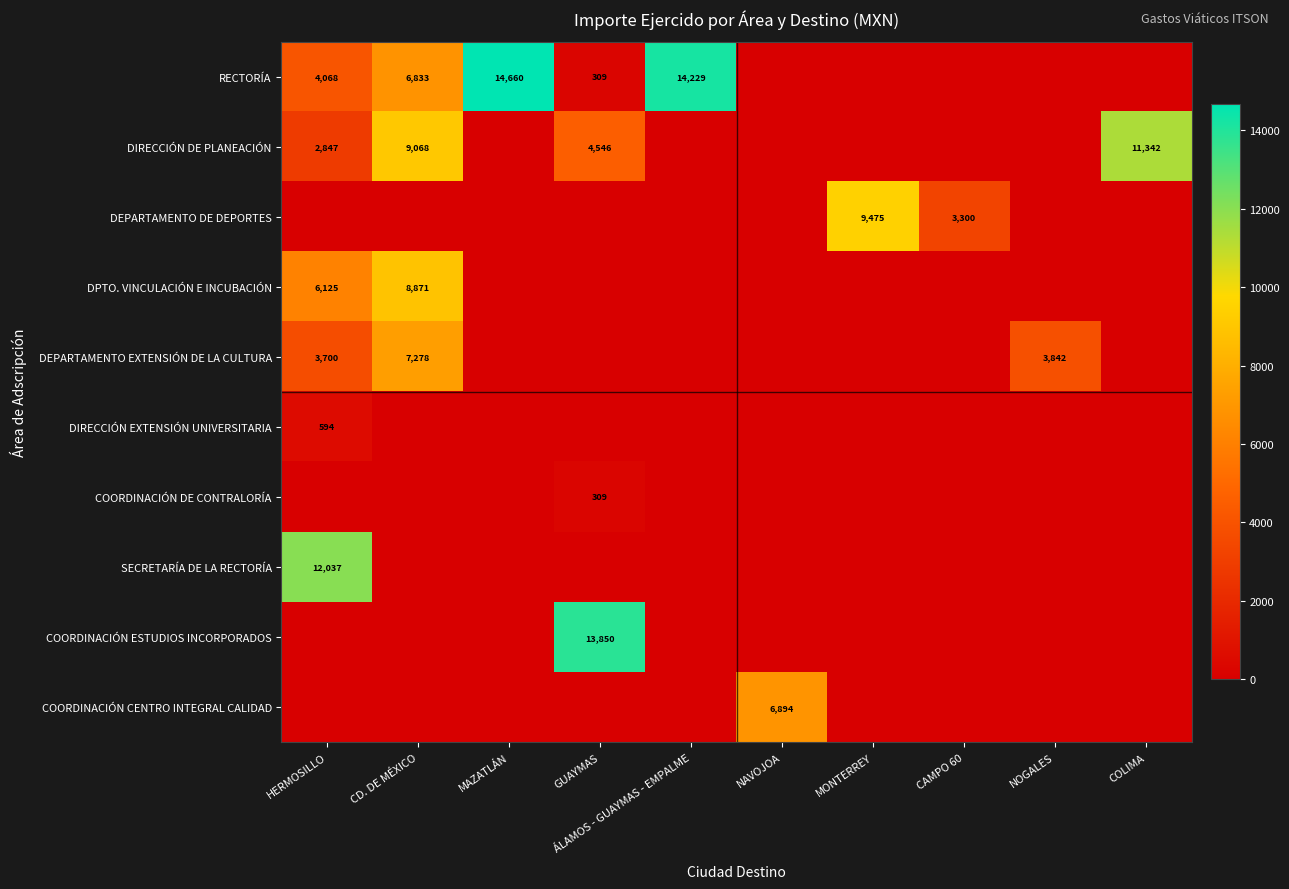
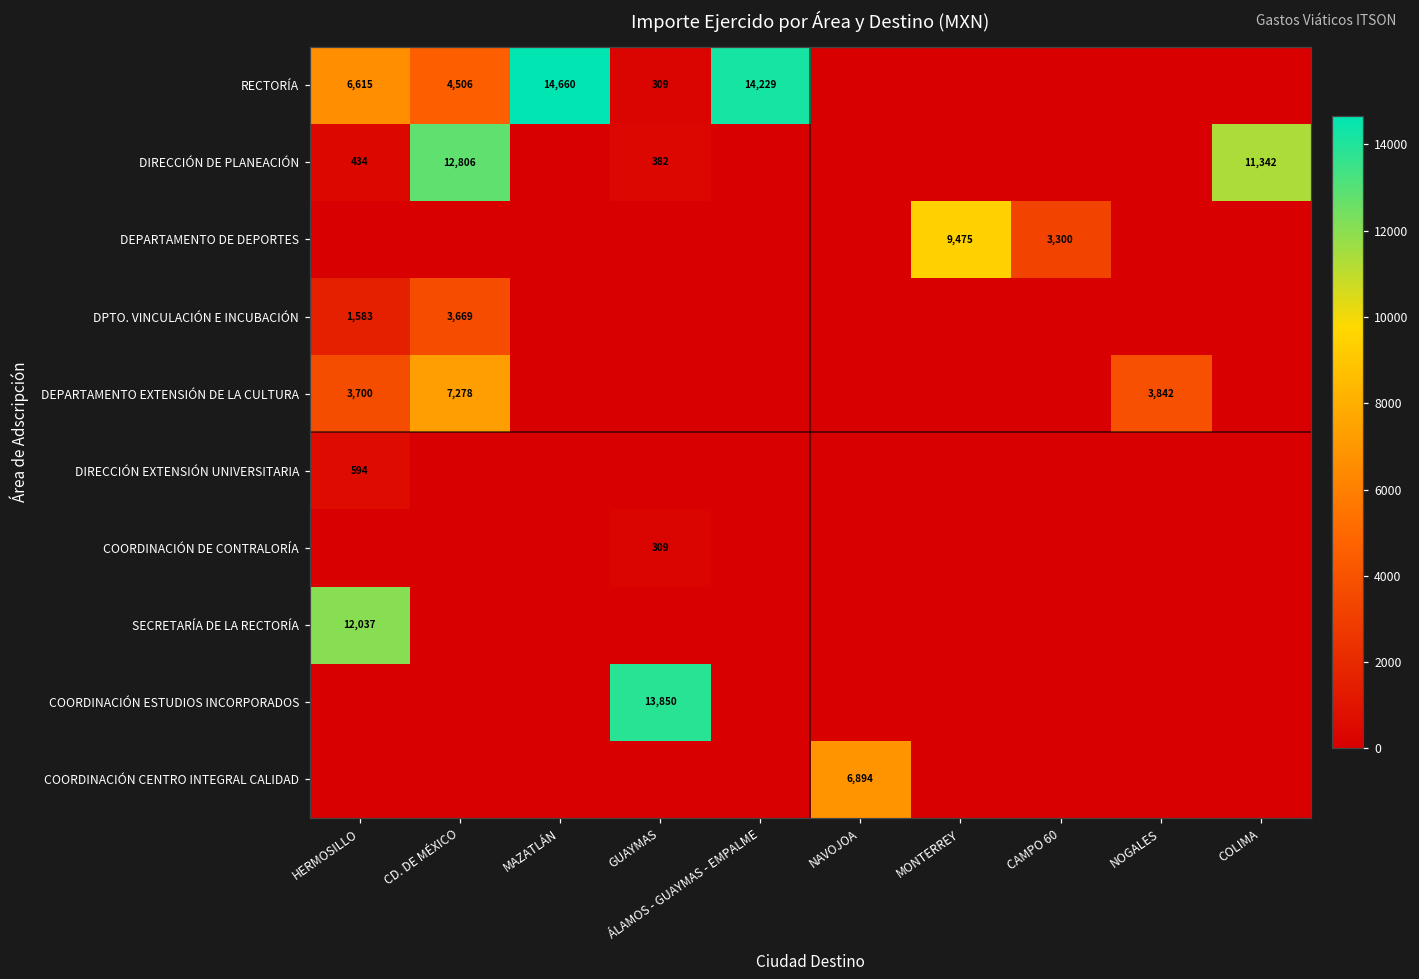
RECTORÍA, HERMOSILLO: 4,068 -> 6,615
RECTORÍA, CD. DE MÉXICO: 6,833 -> 4,506
DIRECCIÓN DE PLANEACIÓN, HERMOSILLO: 2,847 -> 434
DIRECCIÓN DE PLANEACIÓN, CD. DE MÉXICO: 9,068 -> 12,806
DIRECCIÓN DE PLANEACIÓN, GUAYMAS: 4,546 -> 382
DPTO. VINCULACIÓN E INCUBACIÓN, HERMOSILLO: 6,125 -> 1,583
DPTO. VINCULACIÓN E INCUBACIÓN, CD. DE MÉXICO: 8,871 -> 3,669
